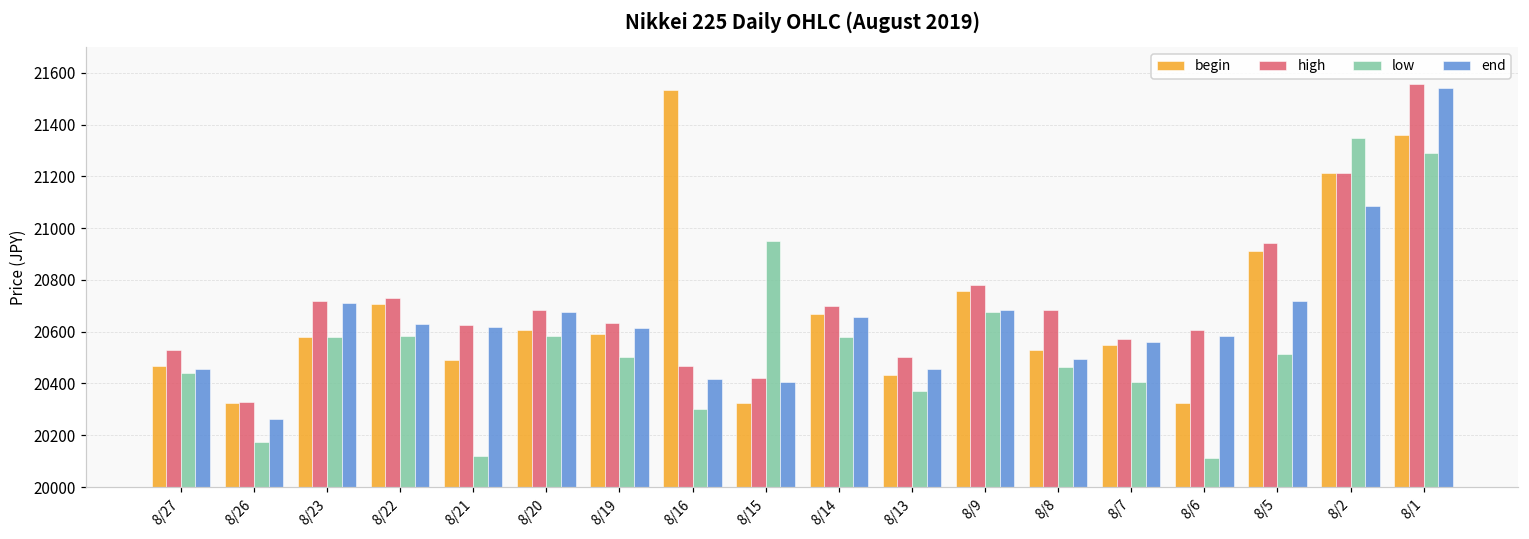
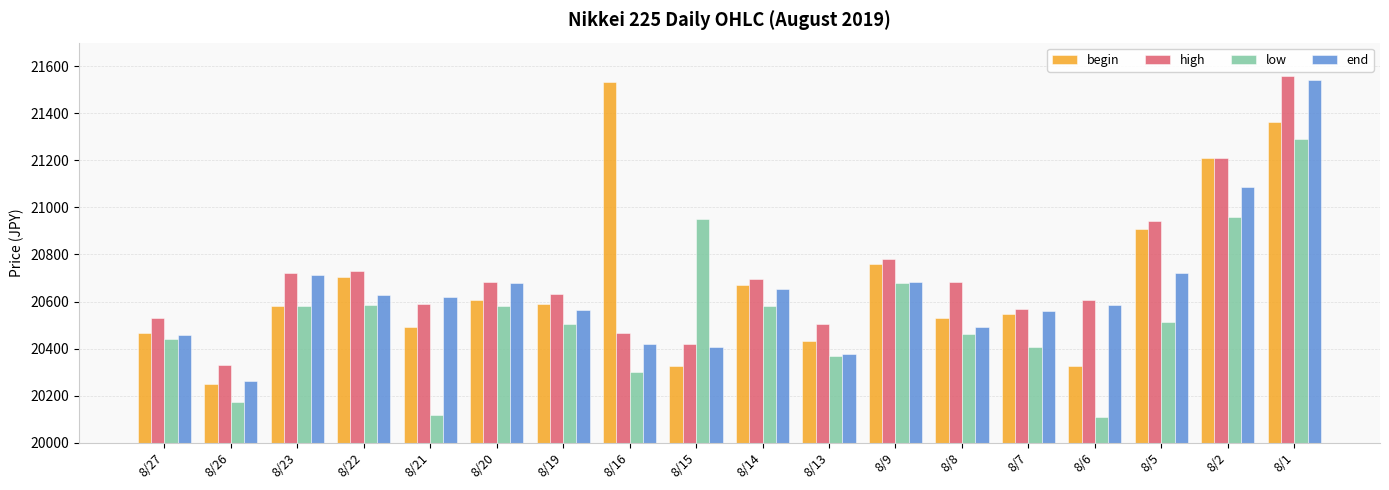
begin, 8/26: 20330 -> 20250
high, 8/21: 20630 -> 20590
end, 8/19: 20610 -> 20560
end, 8/13: 20460 -> 20380
low, 8/2: 21350 -> 20960
